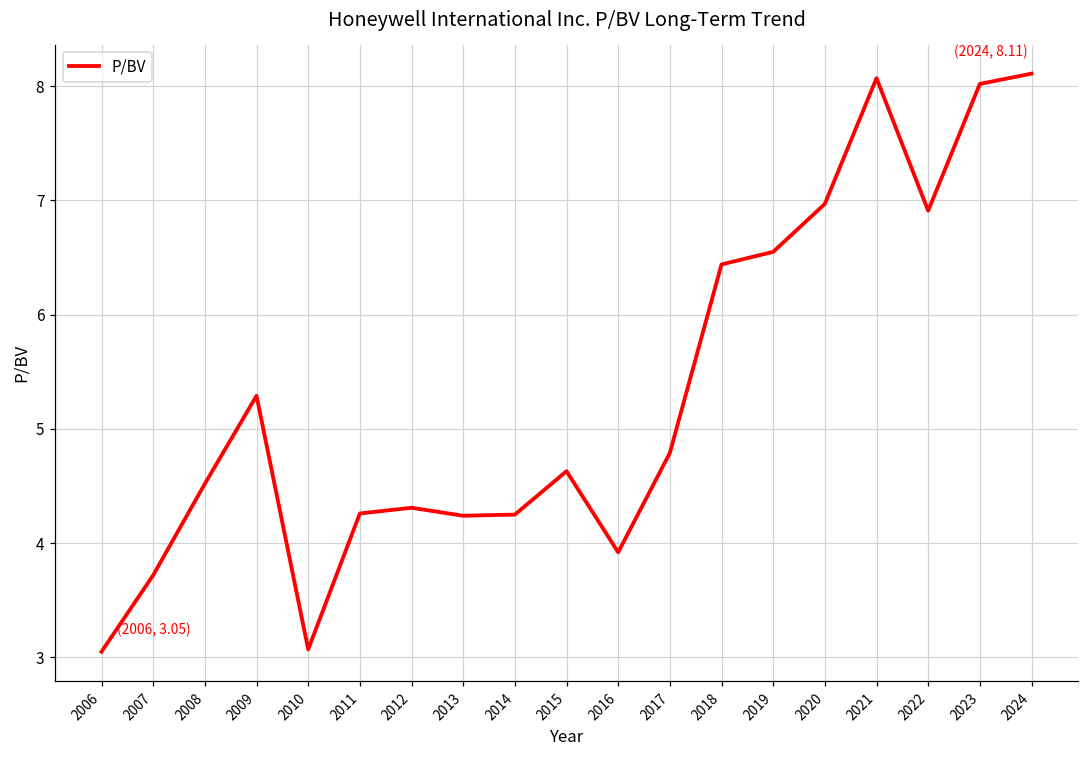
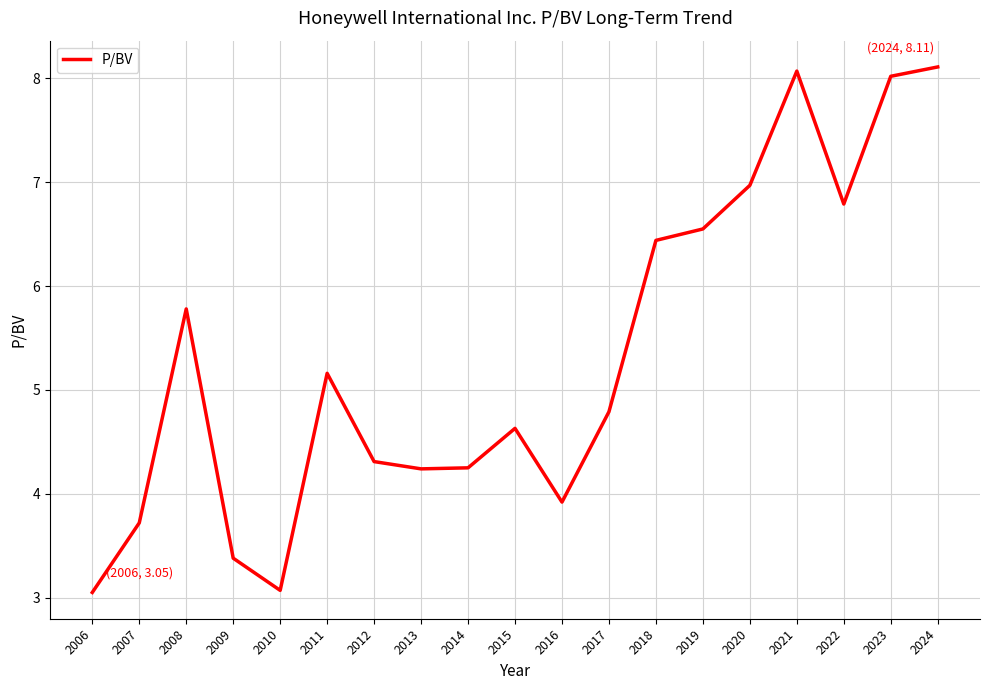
2008: 4.52 -> 5.78
2009: 5.29 -> 3.38
2011: 4.26 -> 5.16
2022: 6.91 -> 6.79
